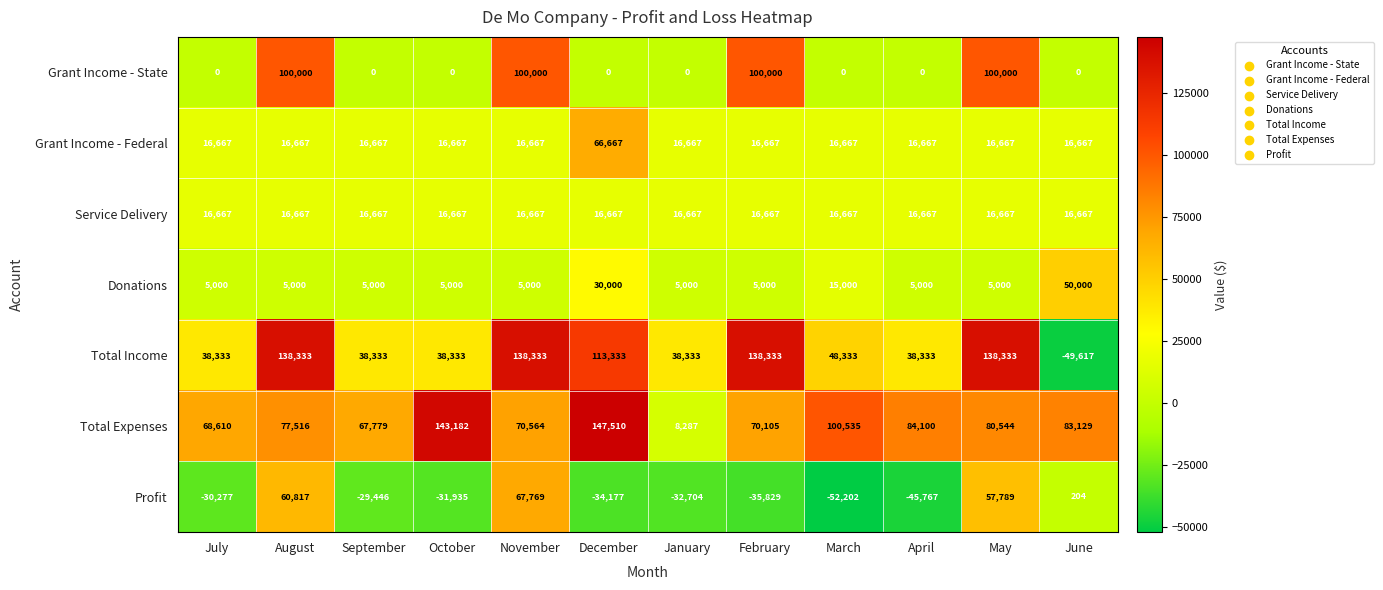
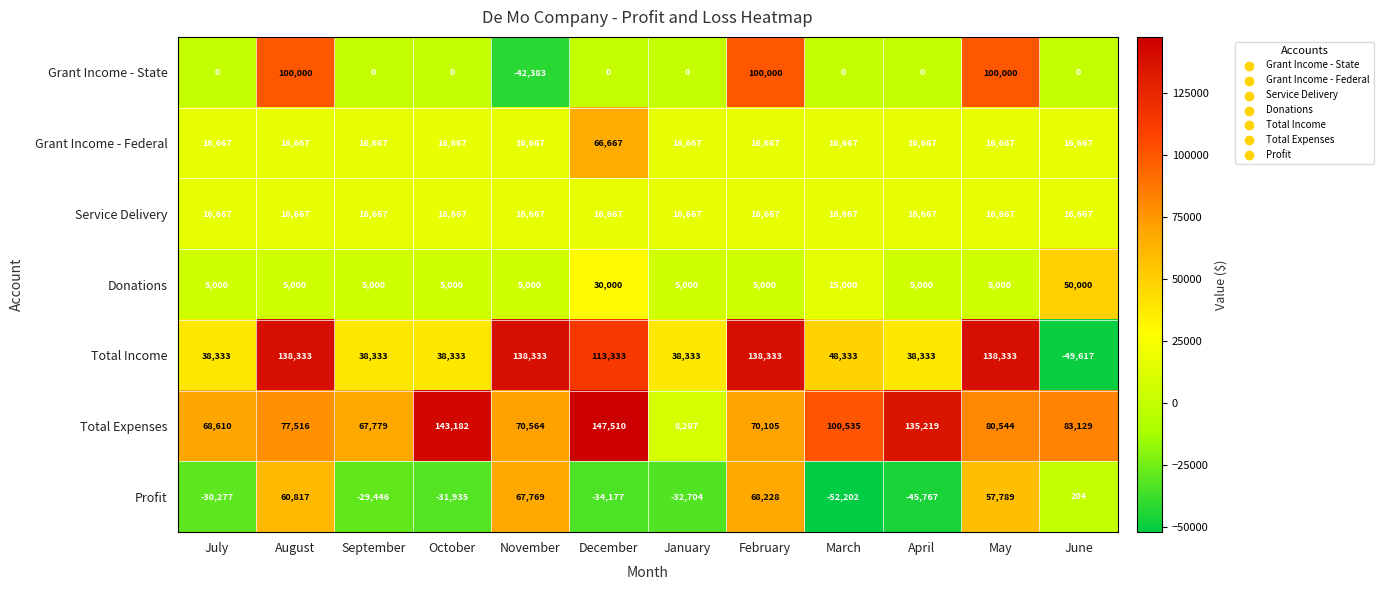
Grant Income - State, November: 100,000 -> -42,383
Total Expenses, April: 84,100 -> 135,219
Profit, February: -35,829 -> 68,228
